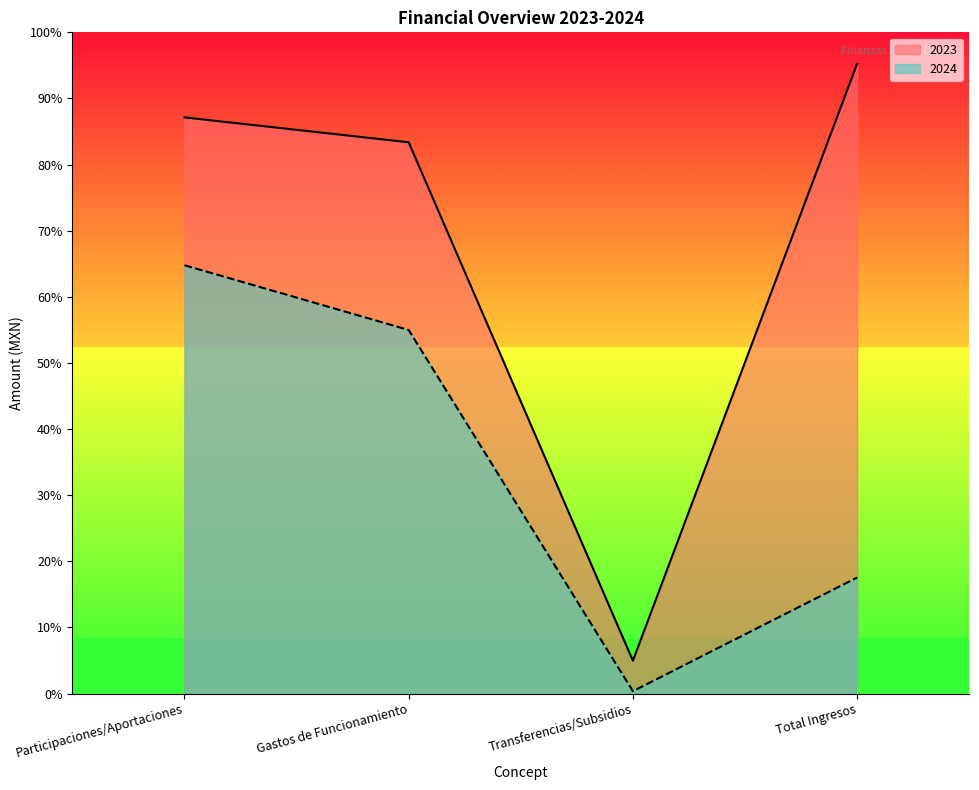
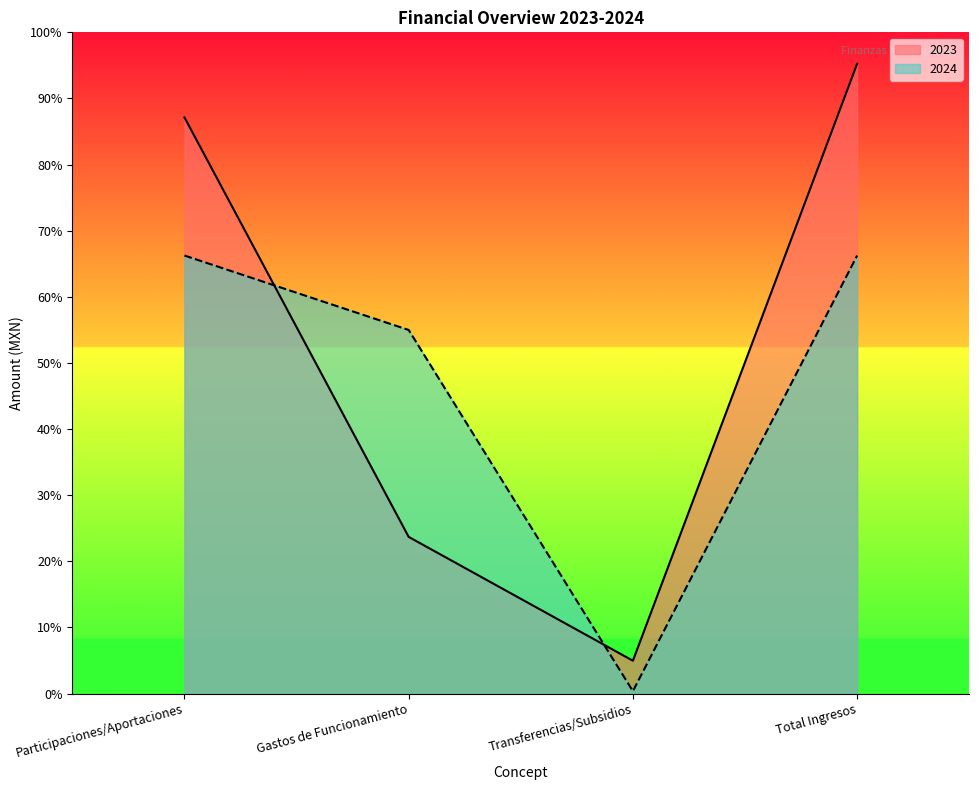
2024, Participaciones/Aportaciones: 65% -> 66%
2023, Gastos de Funcionamiento: 83% -> 24%
2024, Total Ingresos: 18% -> 66%
